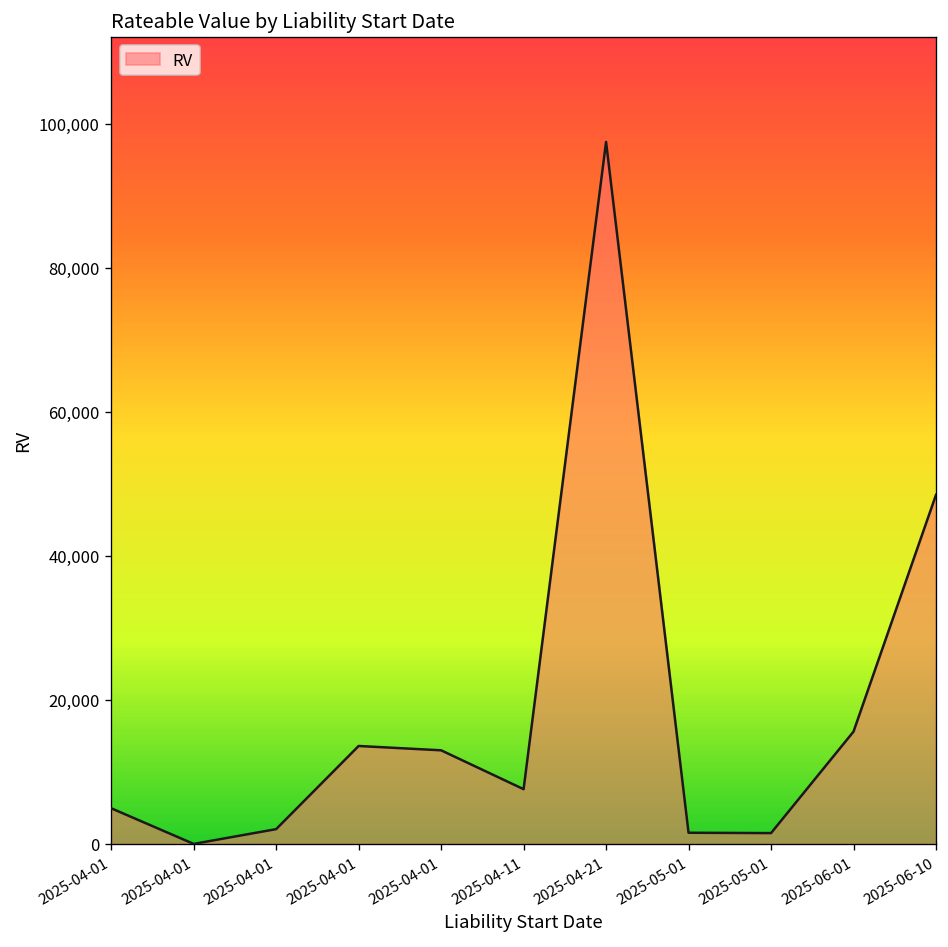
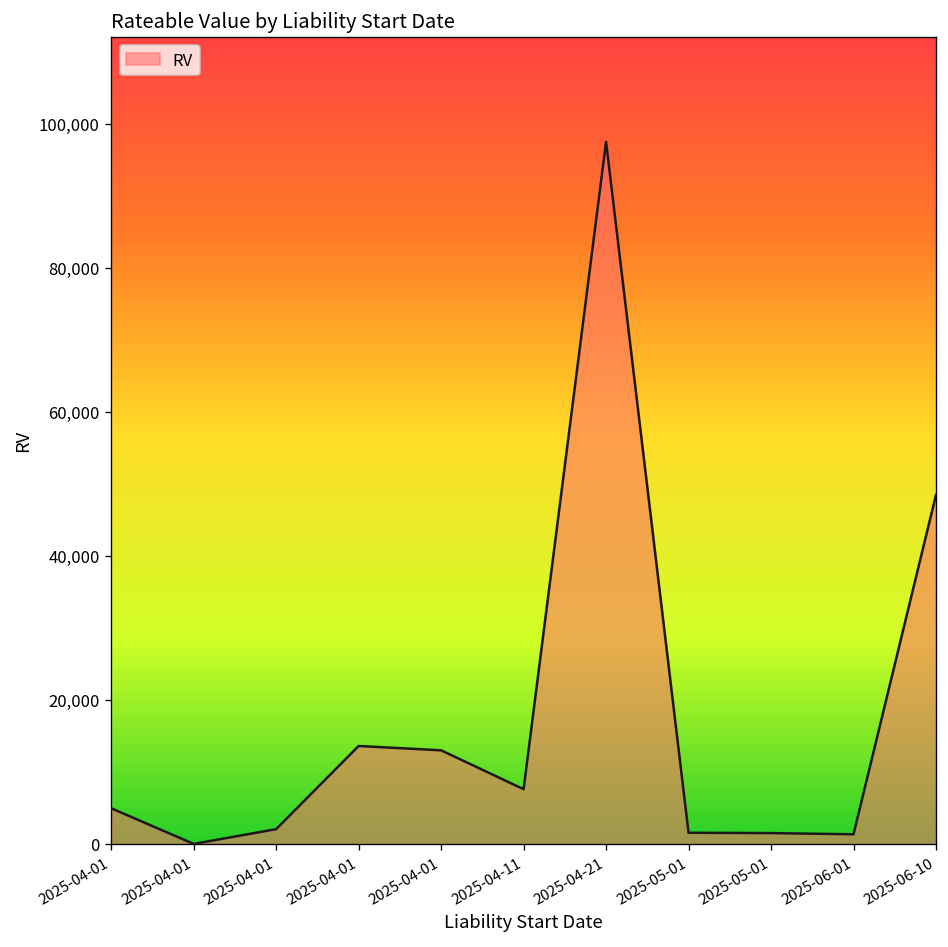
2025-06-01: 16,000 -> 1,000
